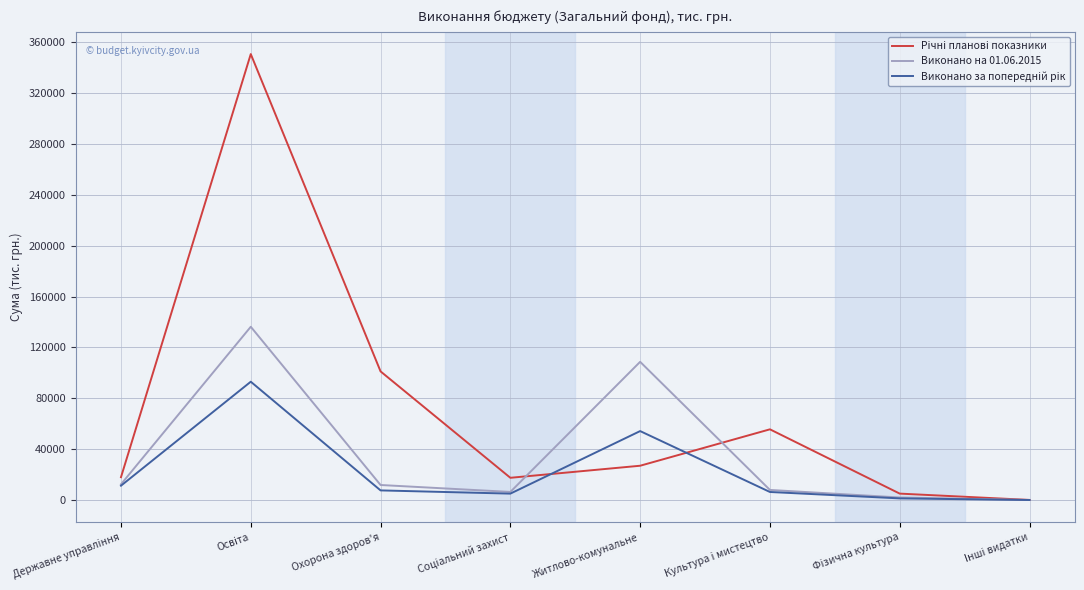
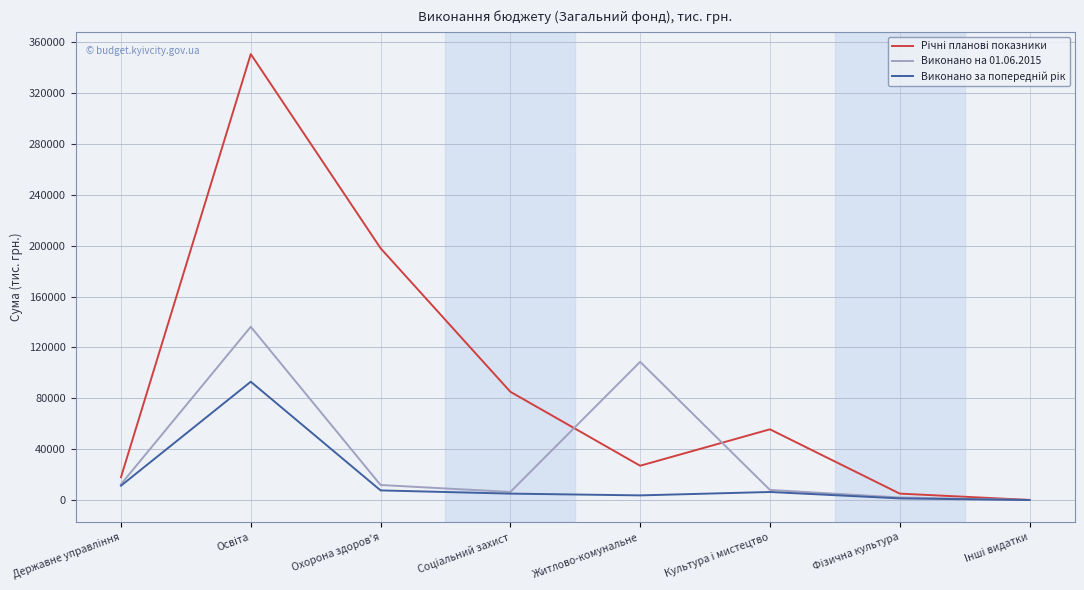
Річні планові показники, Охорона здоров'я: 101000 -> 198000
Річні планові показники, Соціальний захист: 17000 -> 85000
Виконано за попередній рік, Житлово-комунальне: 54000 -> 4000
